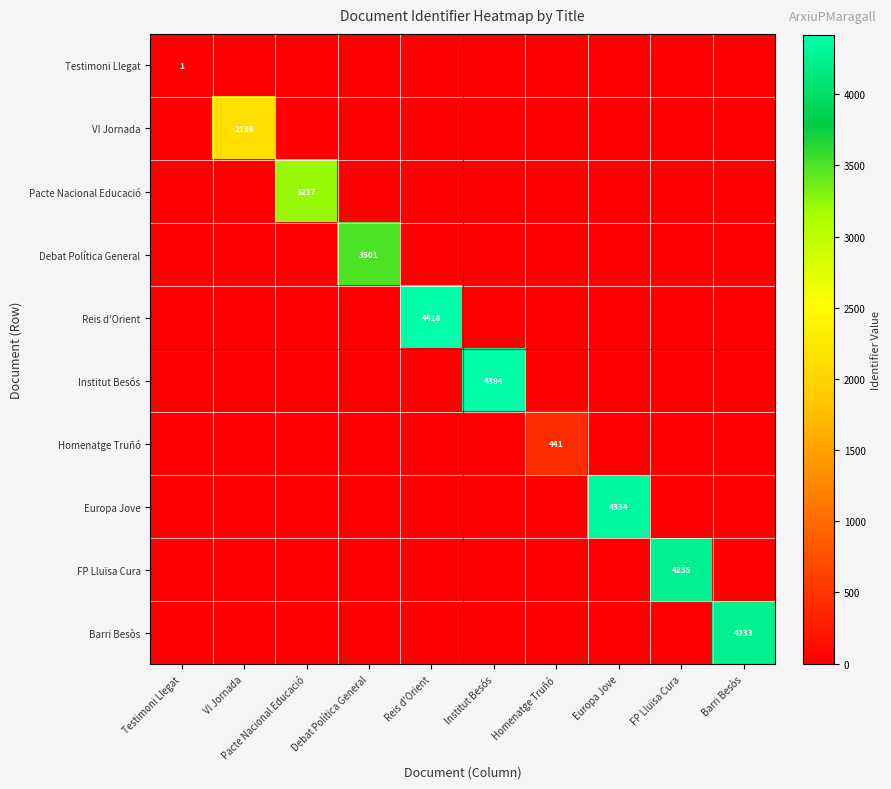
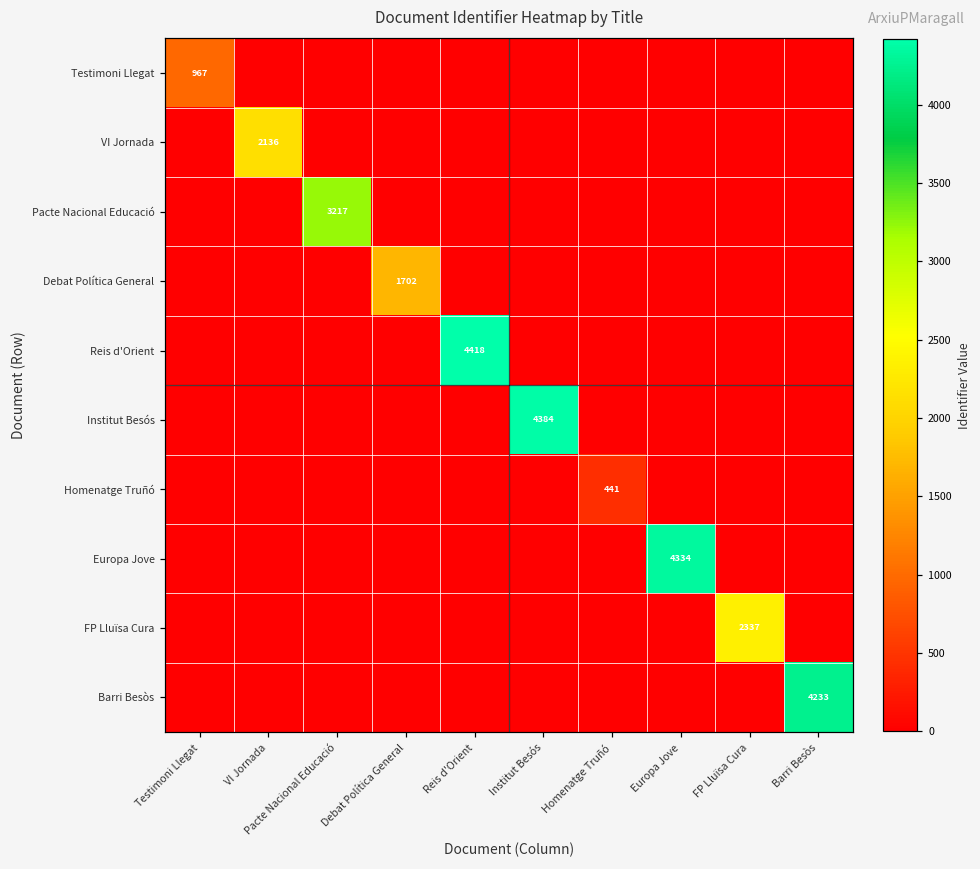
Testimoni Llegat, Testimoni Llegat: 1 -> 967
Debat Política General, Debat Política General: 3501 -> 1702
FP Lluïsa Cura, FP Lluïsa Cura: 4235 -> 2337
